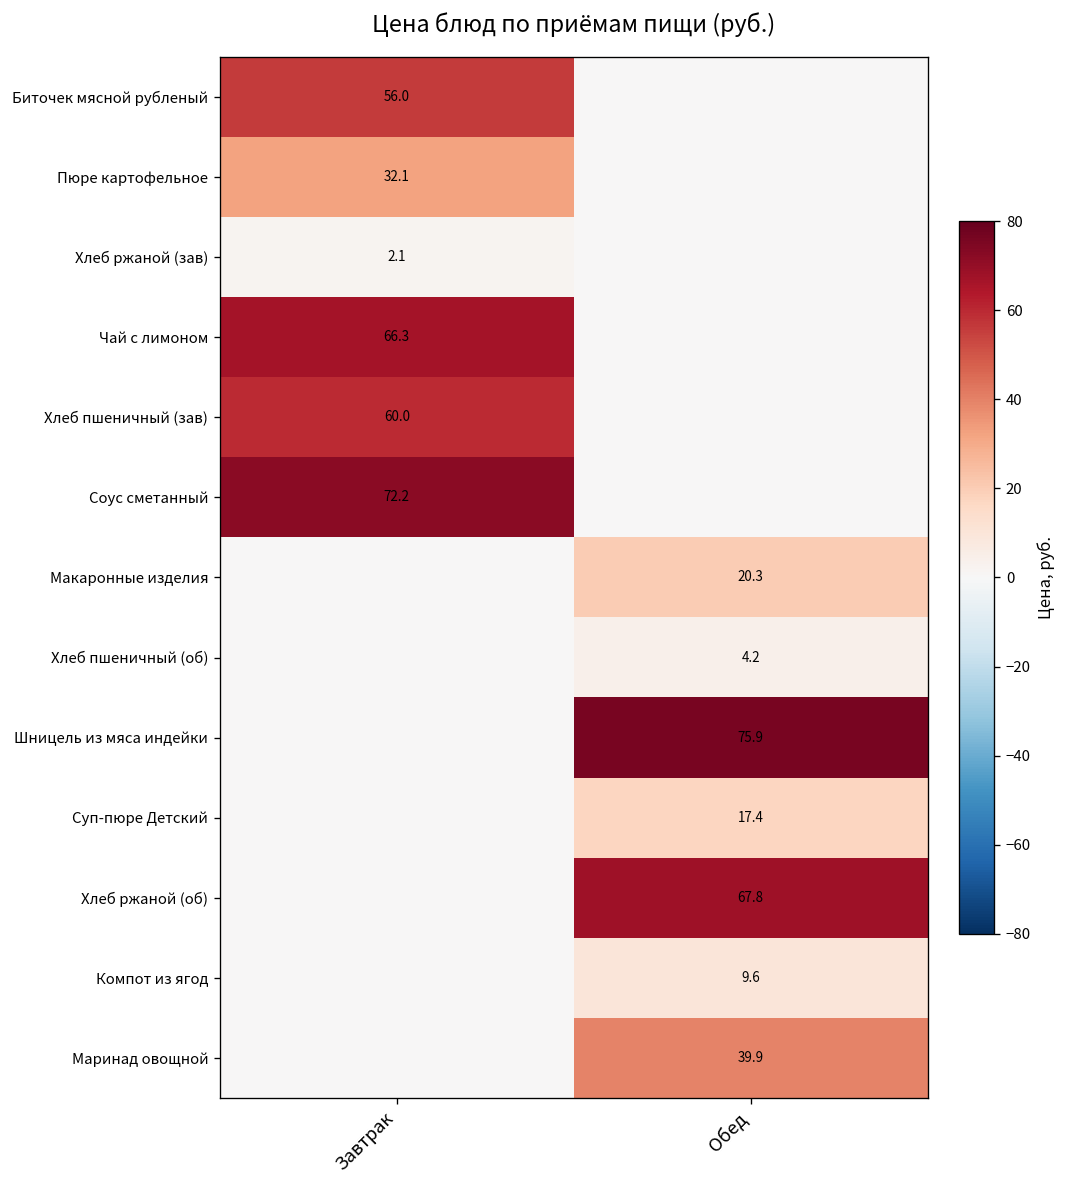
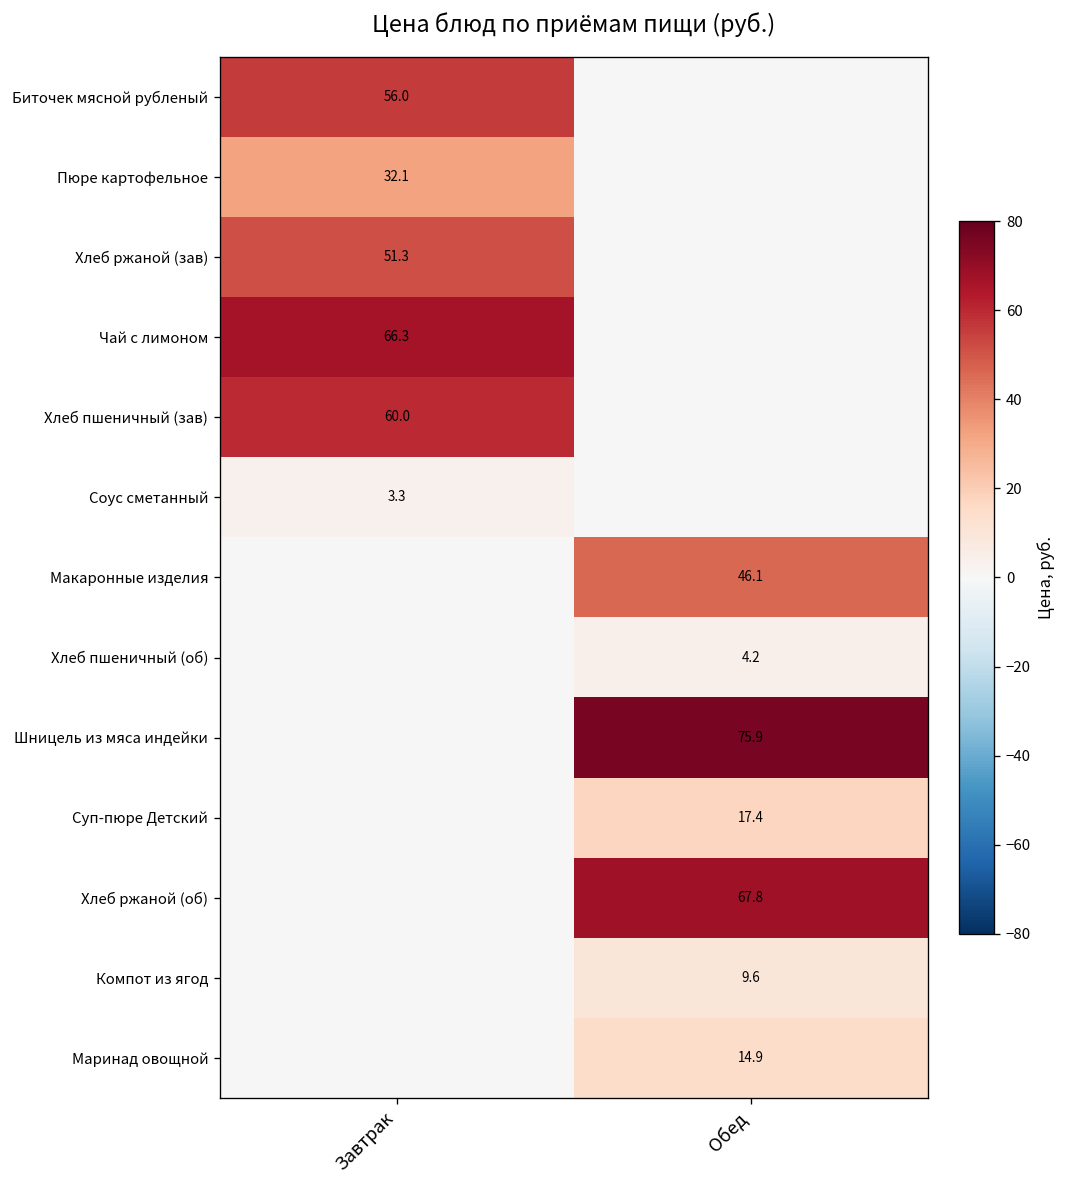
Хлеб ржаной (зав), Завтрак: 2.1 -> 51.3
Соус сметанный, Завтрак: 72.2 -> 3.3
Макаронные изделия, Обед: 20.3 -> 46.1
Маринад овощной, Обед: 39.9 -> 14.9
